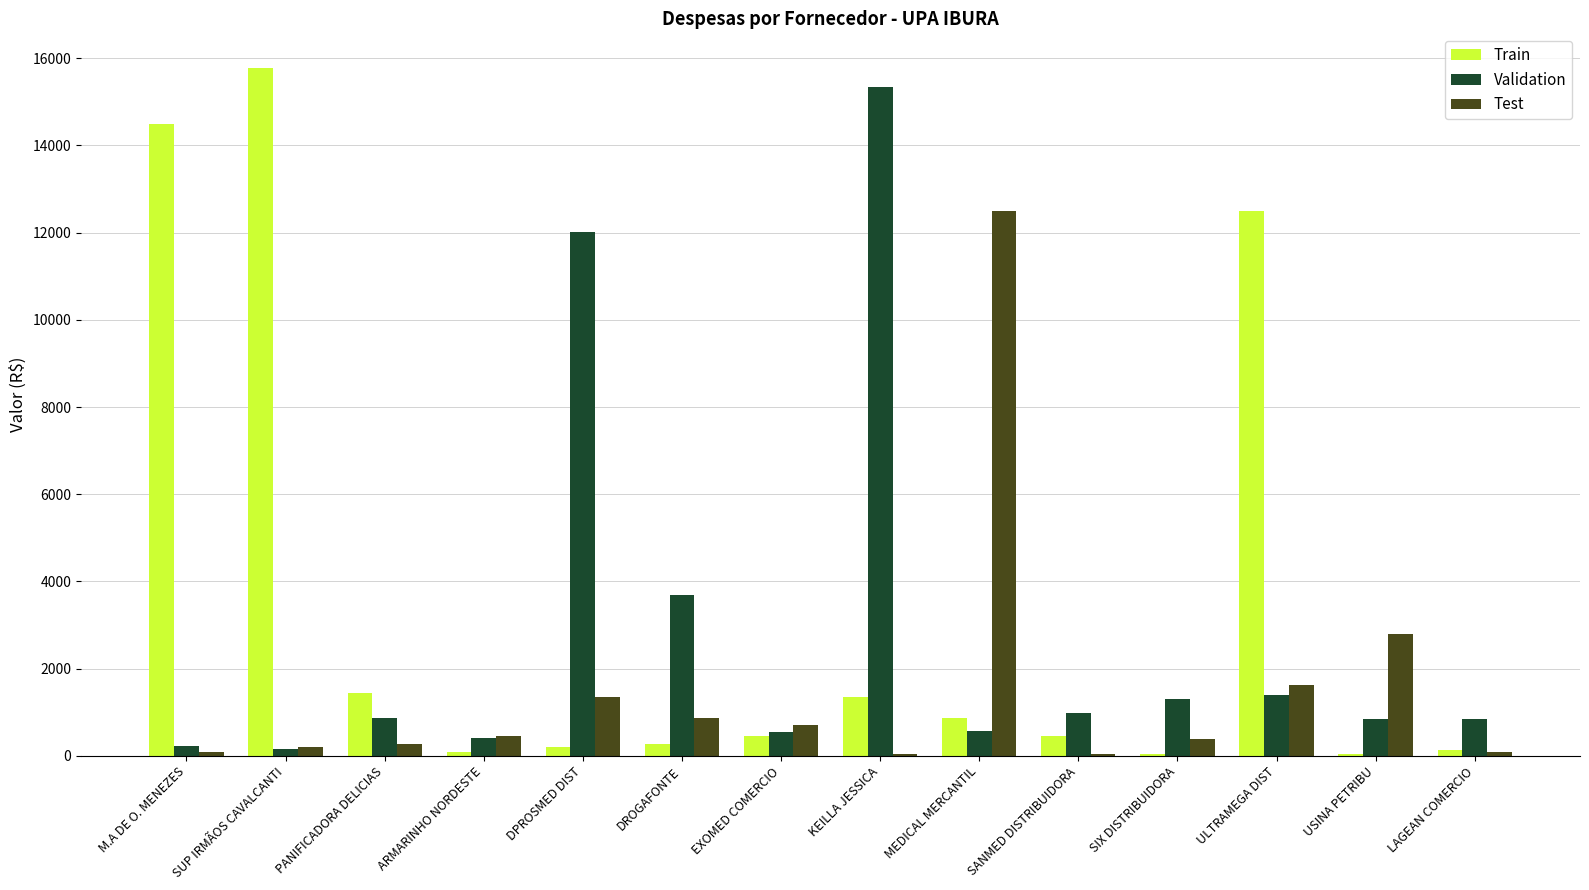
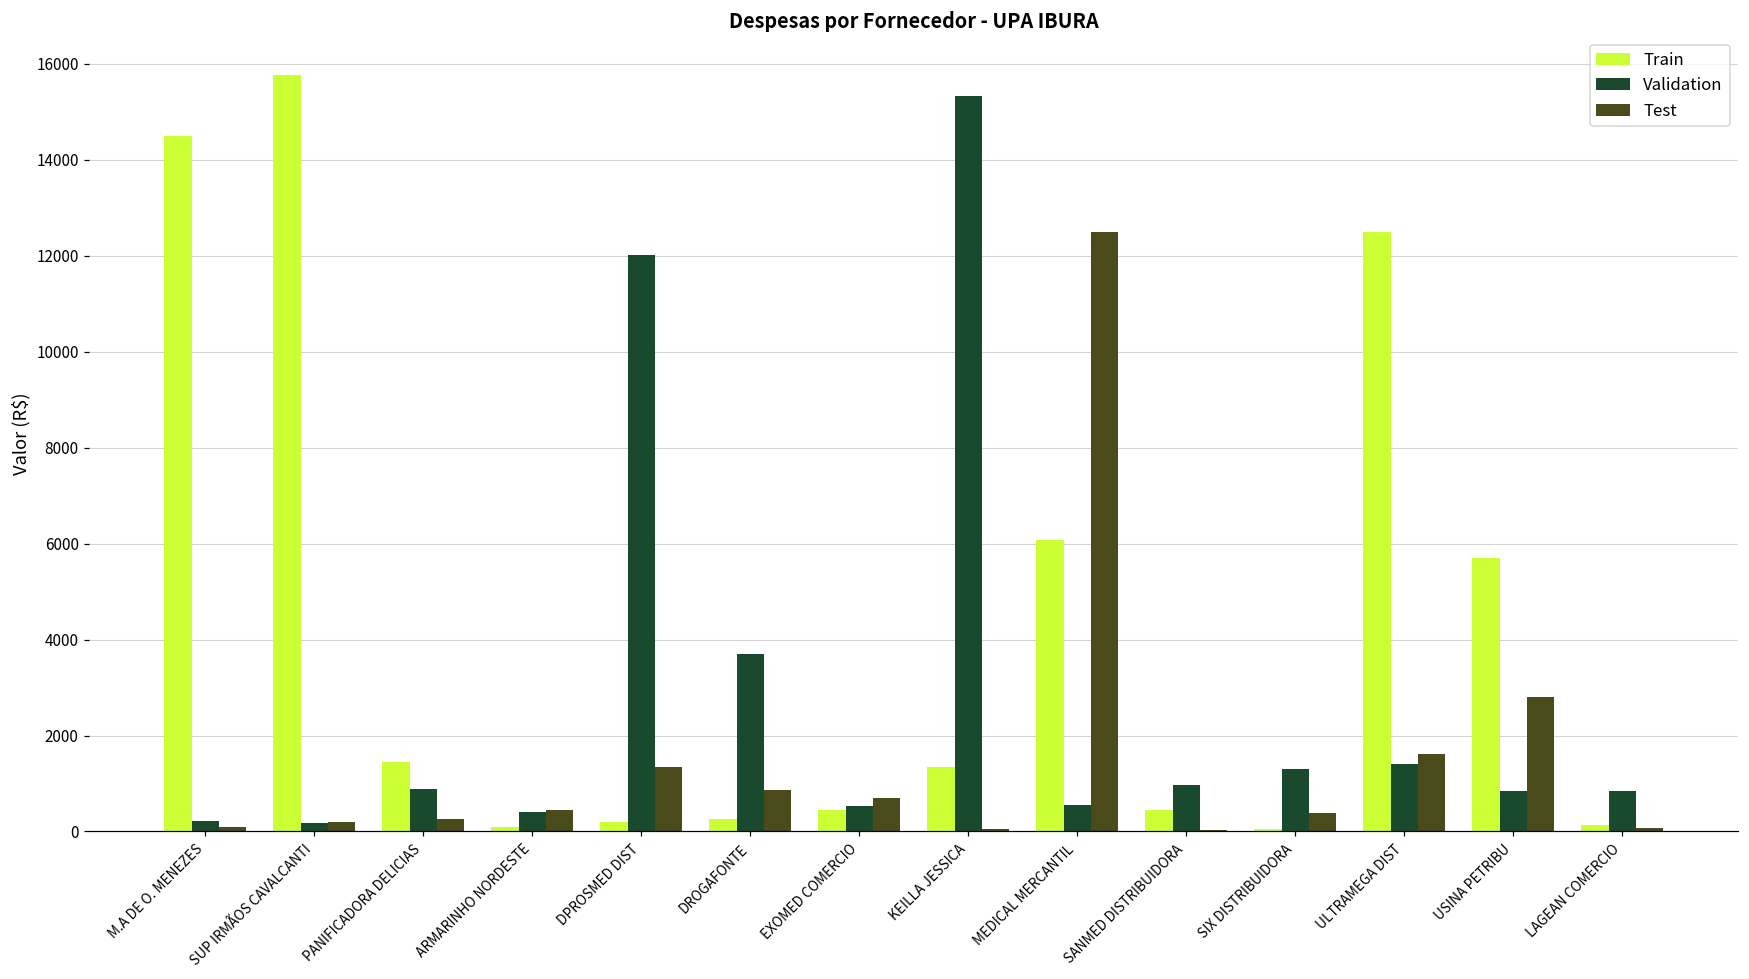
Train, MEDICAL MERCANTIL: 900 -> 6100
Train, USINA PETRIBU: 0 -> 5700
